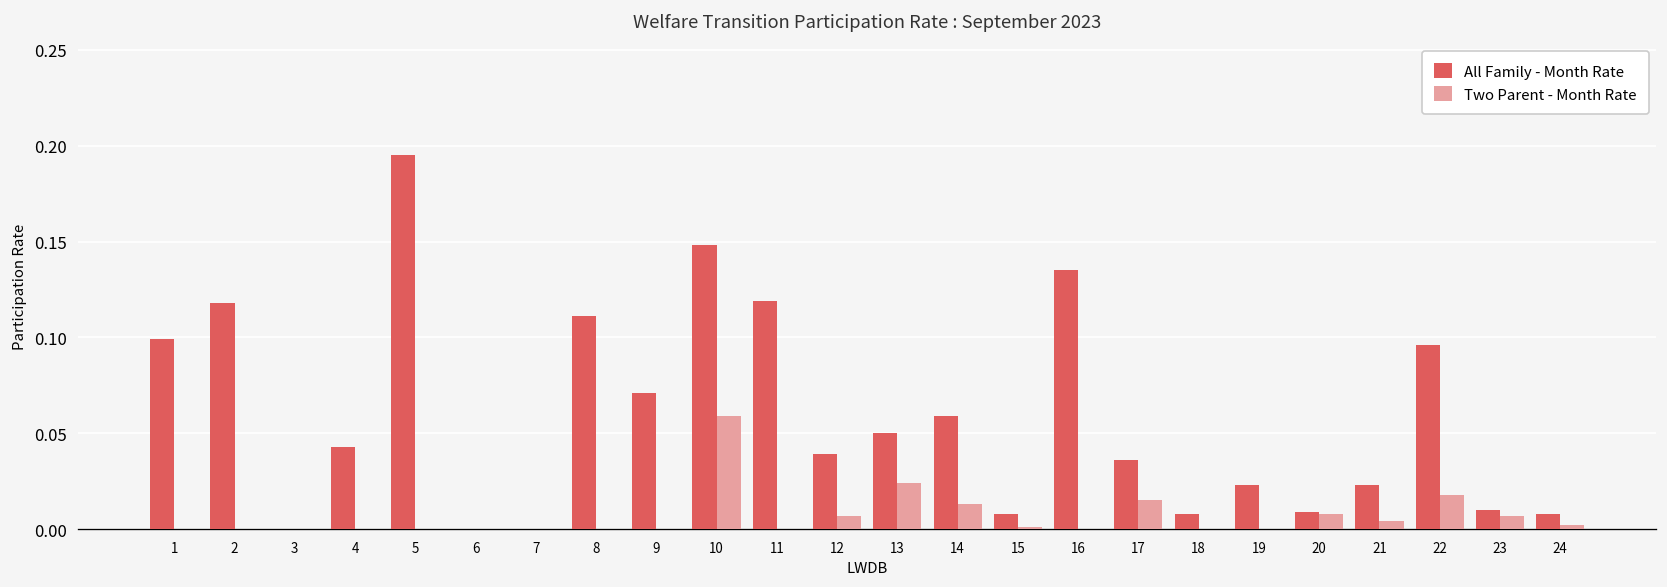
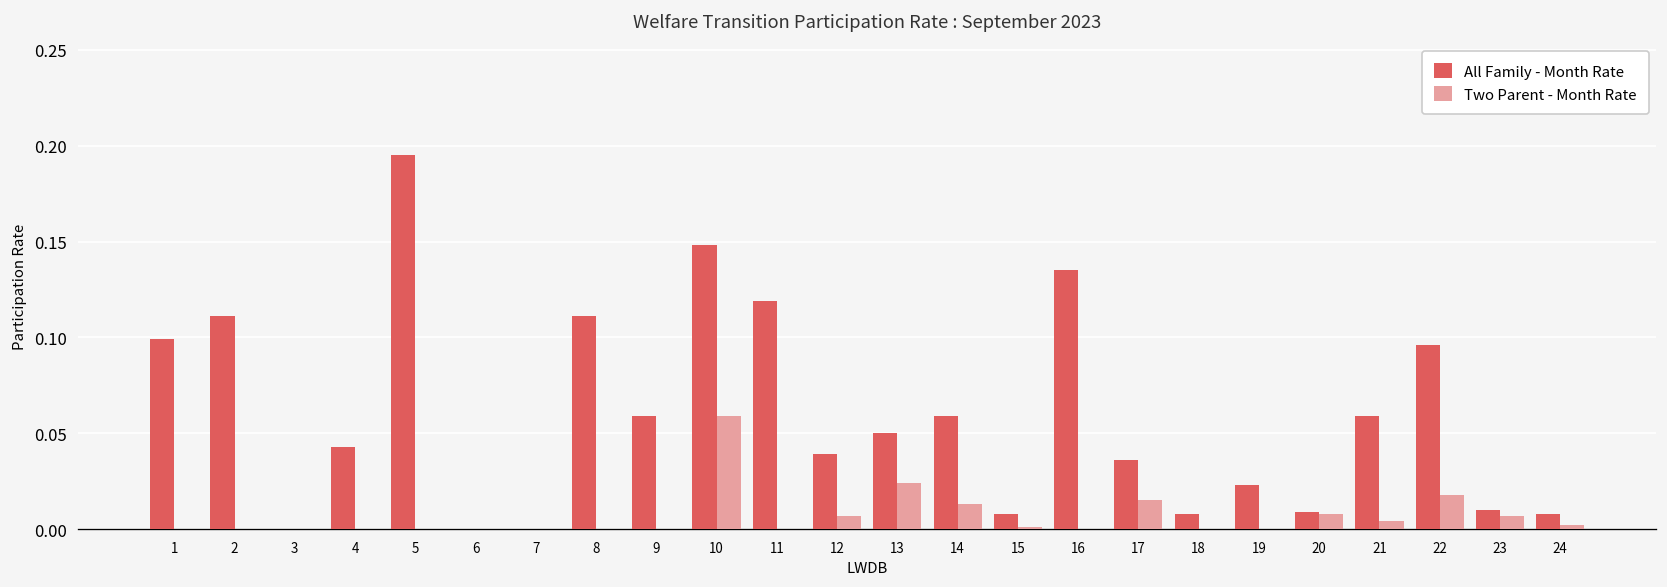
All Family - Month Rate, 2: 0.118 -> 0.111
All Family - Month Rate, 9: 0.071 -> 0.059
All Family - Month Rate, 21: 0.023 -> 0.059
